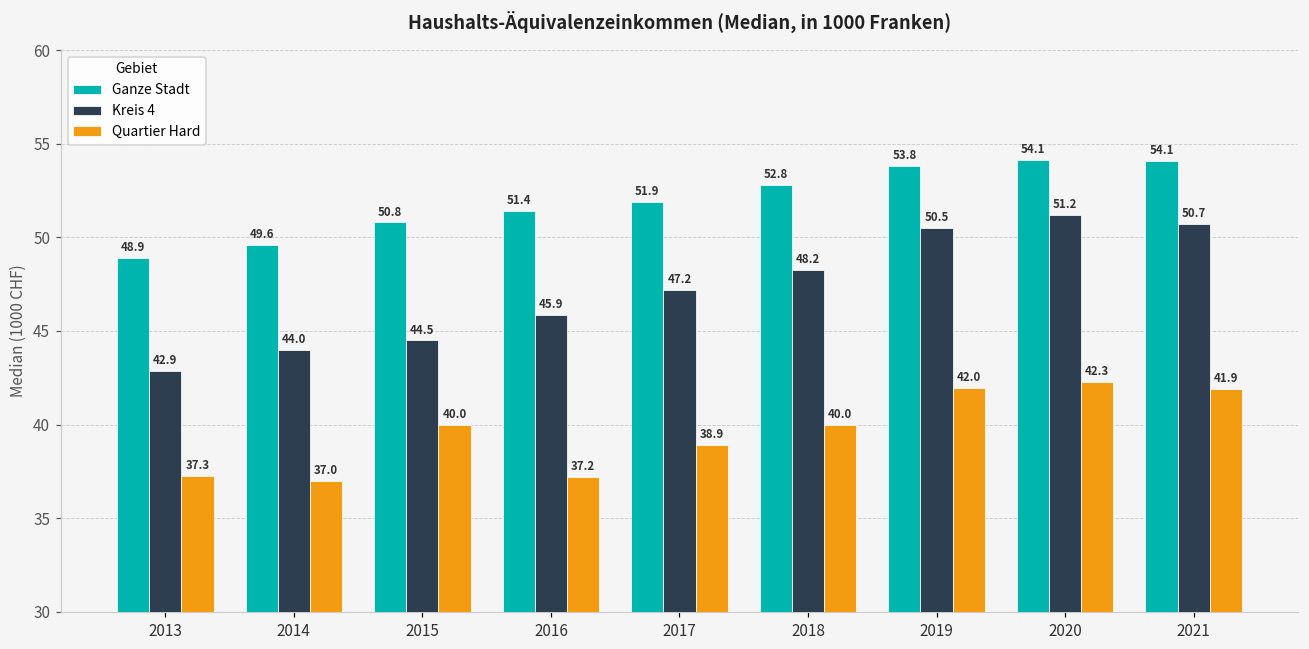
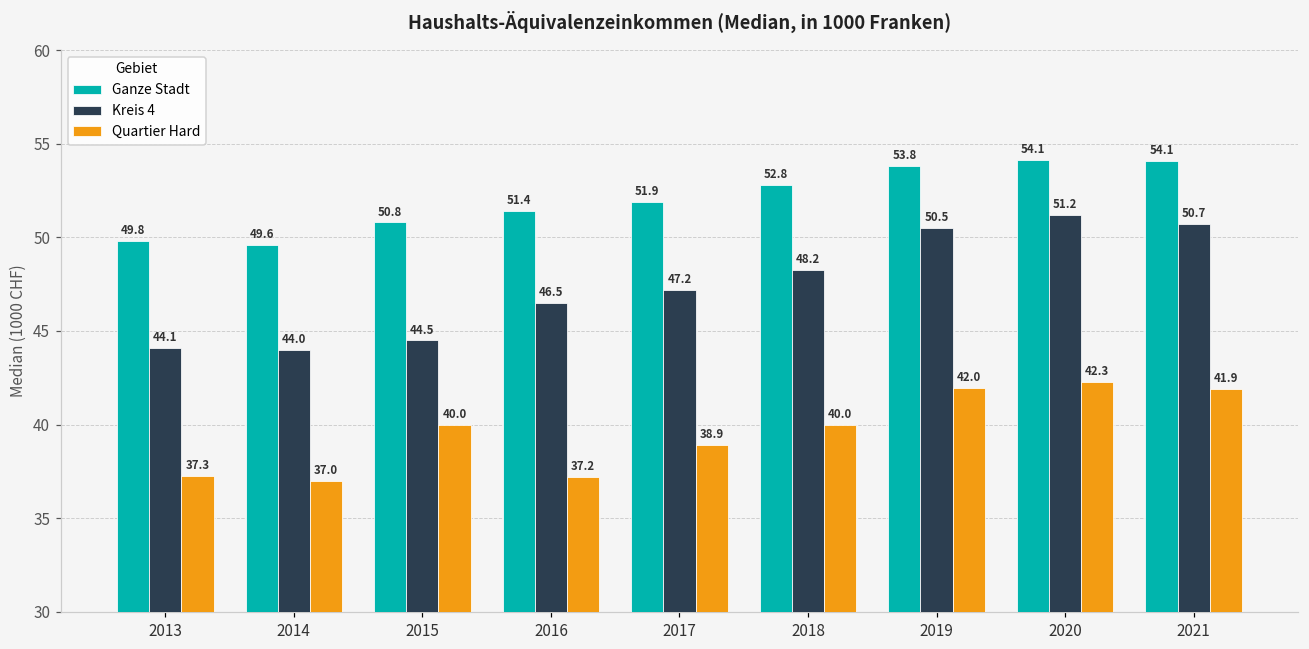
Ganze Stadt, 2013: 48.9 -> 49.8
Kreis 4, 2013: 42.9 -> 44.1
Kreis 4, 2016: 45.9 -> 46.5
